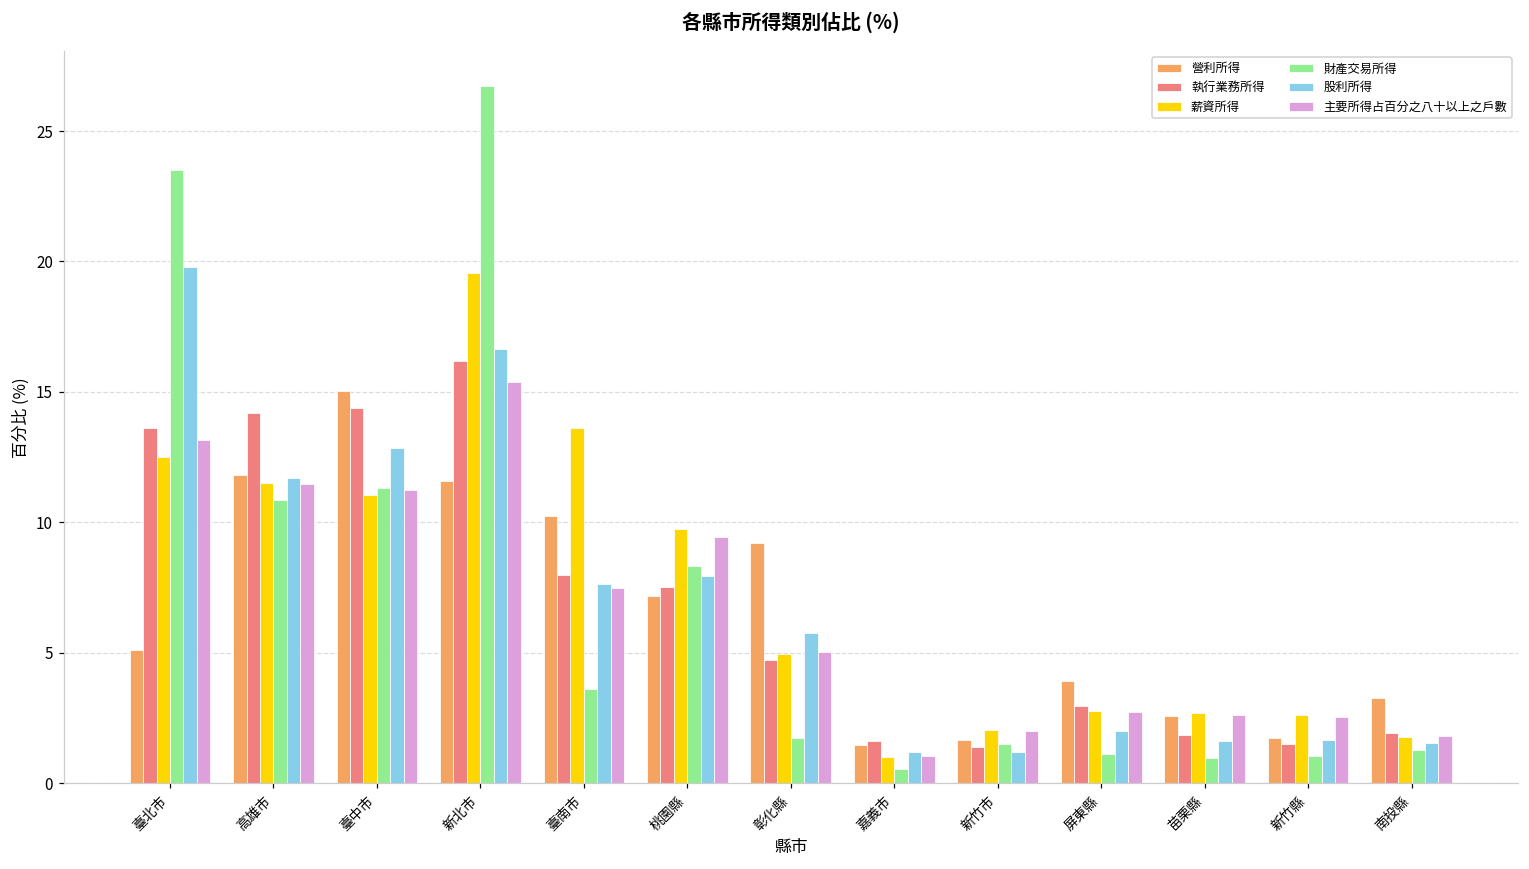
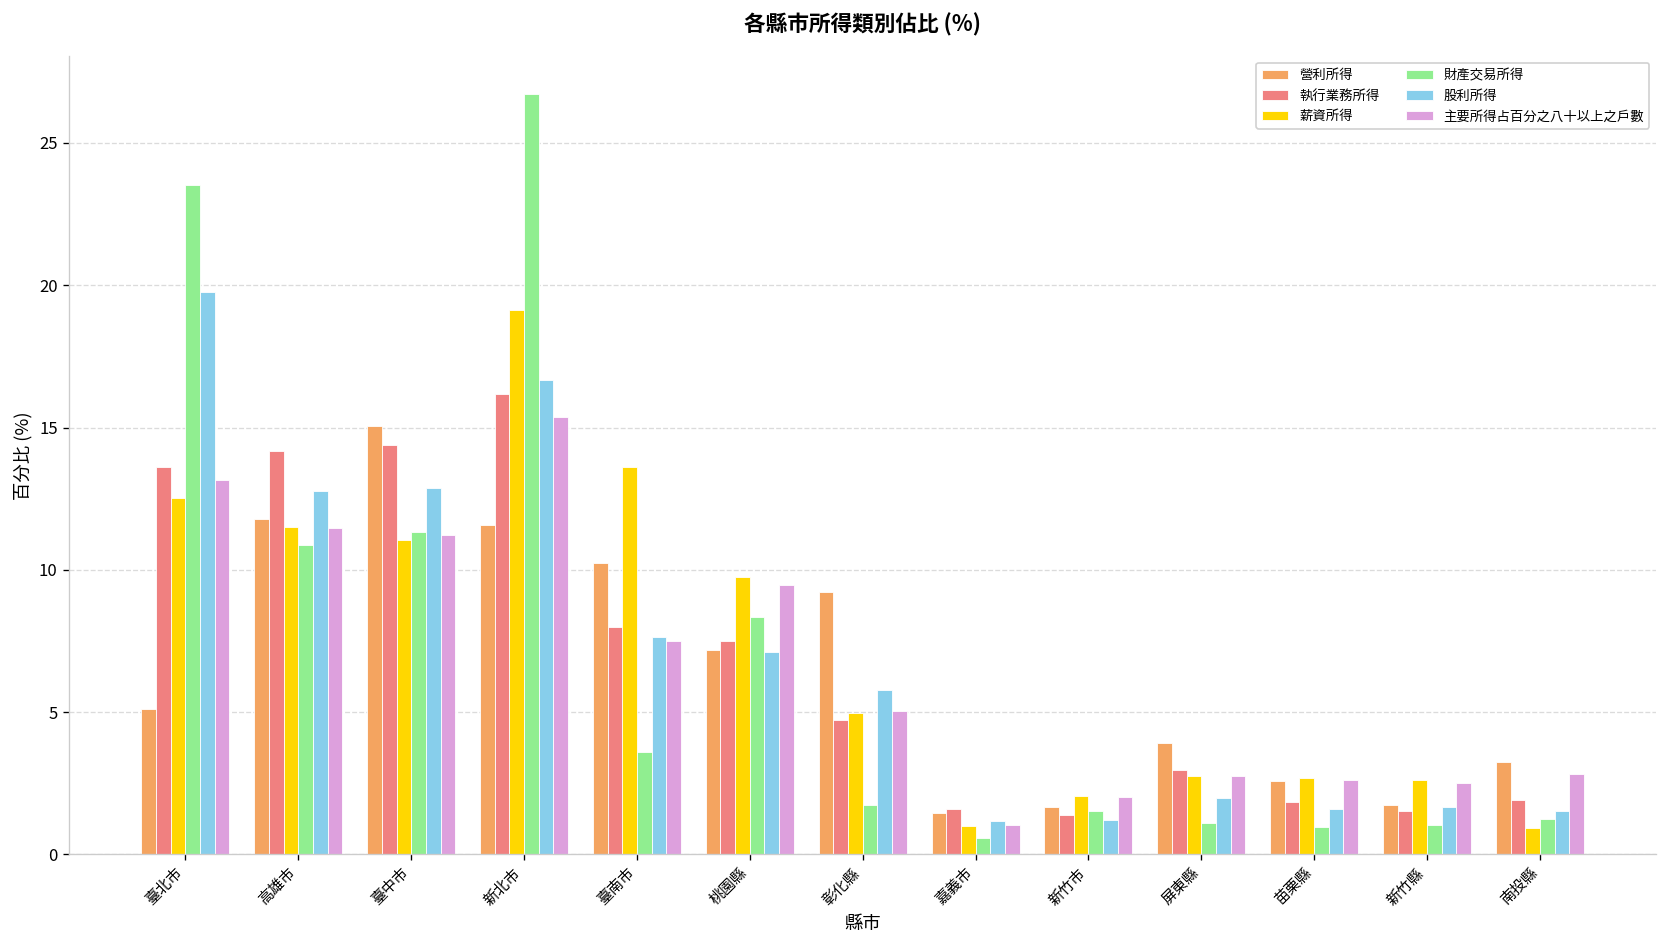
股利所得, 高雄市: 11.7 -> 12.8
薪資所得, 新北市: 19.6 -> 19.1
股利所得, 桃園縣: 8.0 -> 7.1
薪資所得, 南投縣: 1.8 -> 0.9
主要所得占百分之八十以上之戶數, 南投縣: 1.8 -> 2.8
